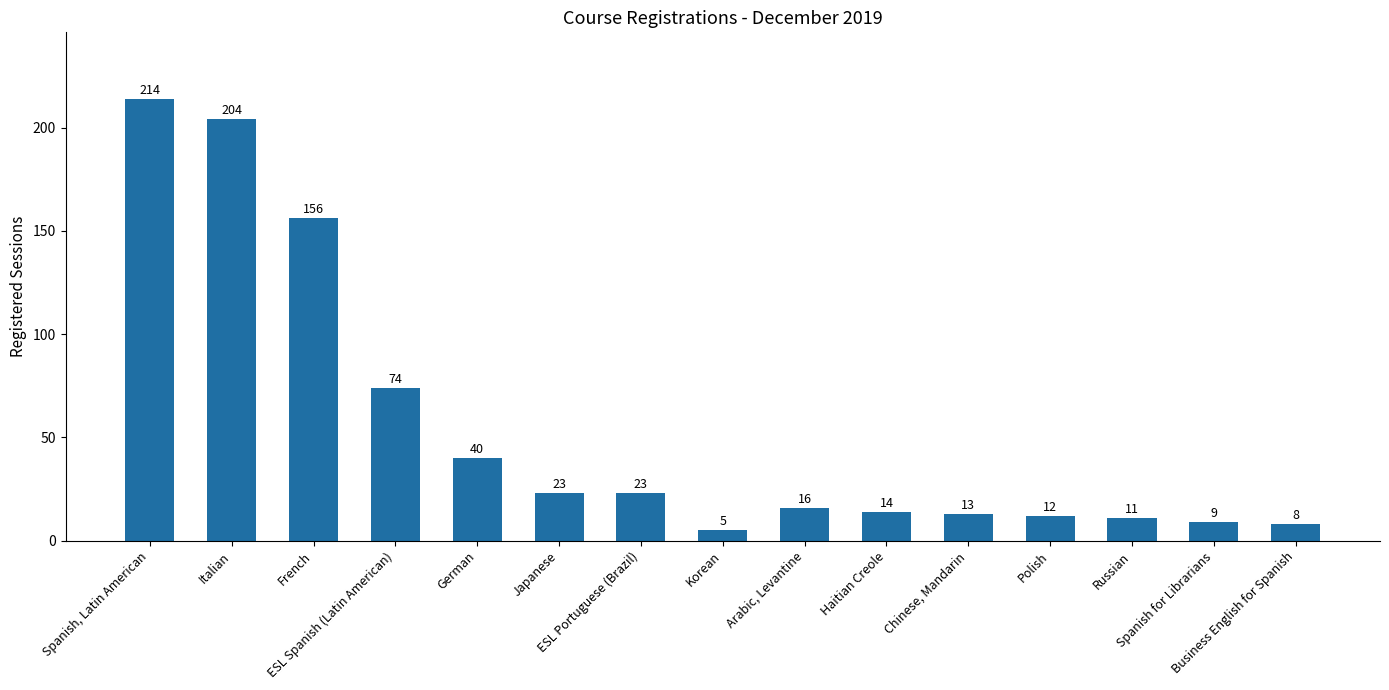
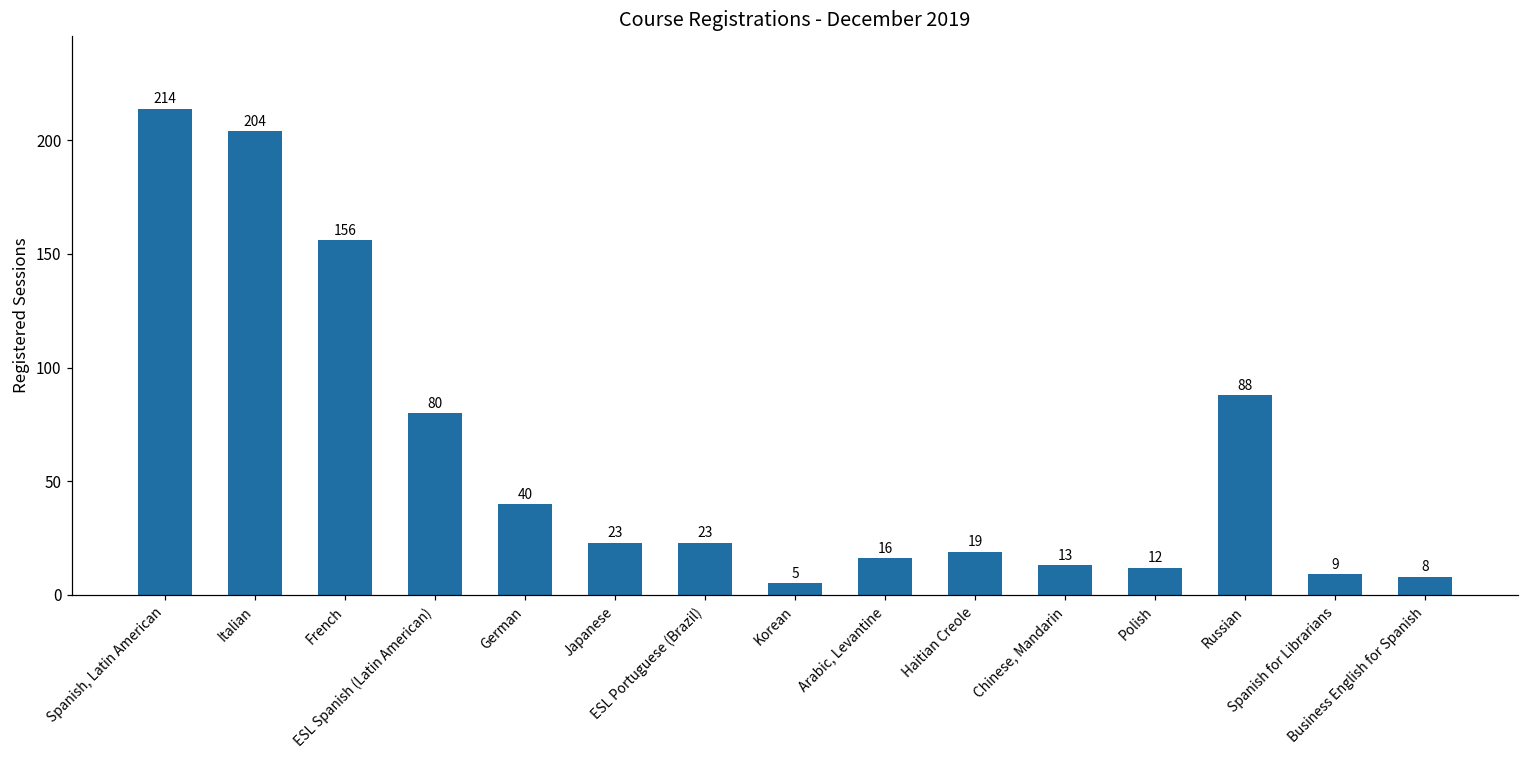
ESL Spanish (Latin American): 74 -> 80
Haitian Creole: 14 -> 19
Russian: 11 -> 88
